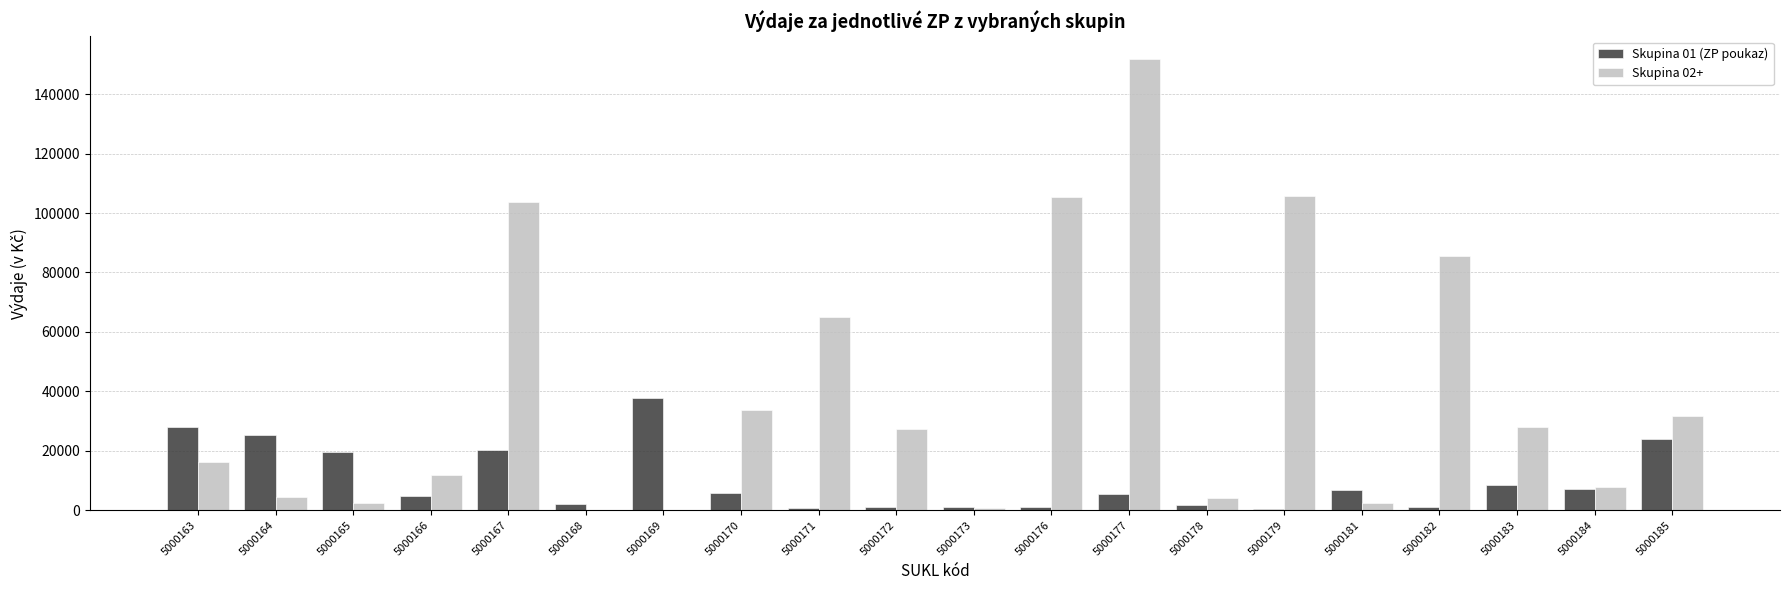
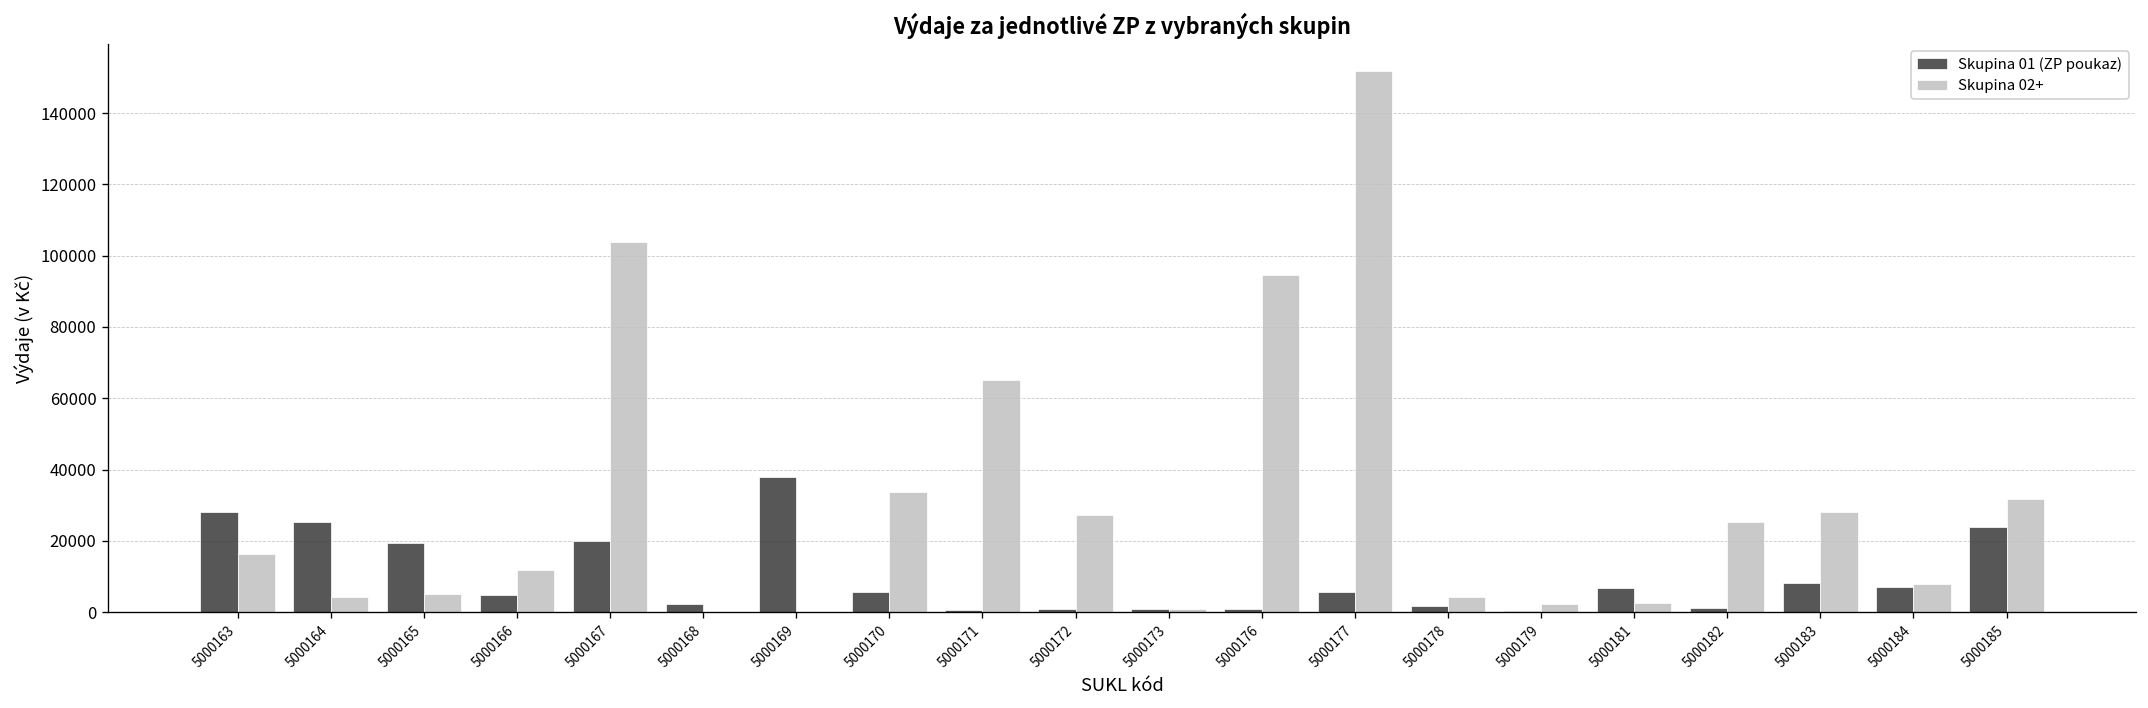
Skupina 02+, 5000165: 2000 -> 5000
Skupina 02+, 5000176: 106000 -> 95000
Skupina 02+, 5000179: 106000 -> 2000
Skupina 02+, 5000182: 86000 -> 25000
